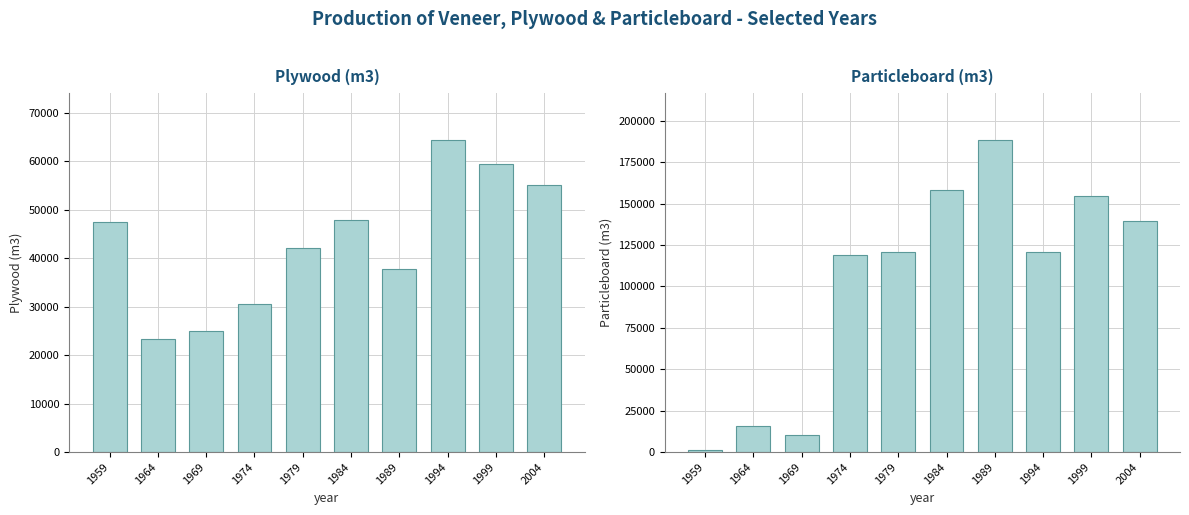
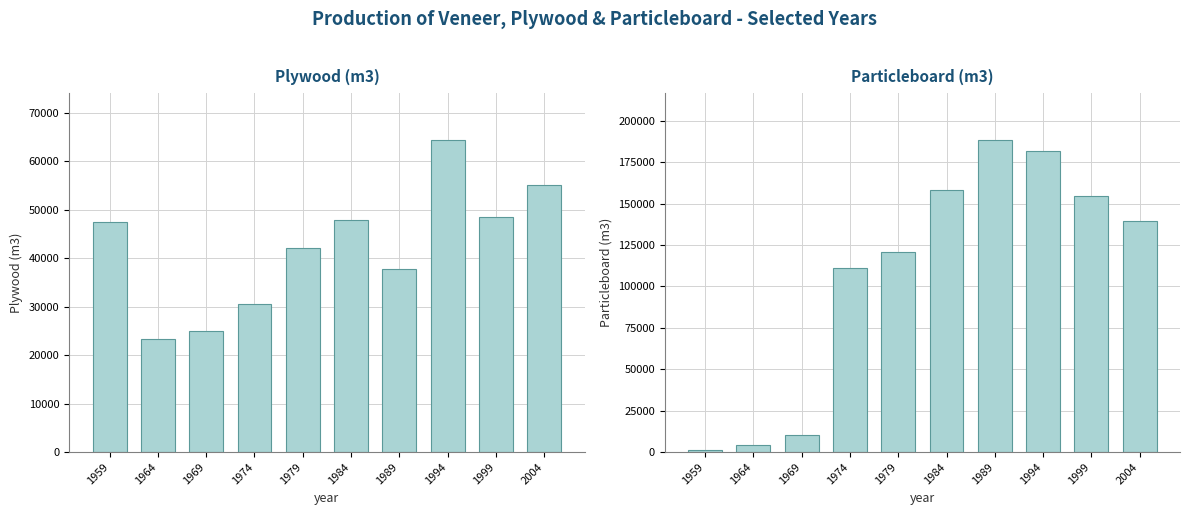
Plywood (m3), 1999: 59000 -> 49000
Particleboard (m3), 1964: 16000 -> 4000
Particleboard (m3), 1974: 119000 -> 111000
Particleboard (m3), 1994: 121000 -> 182000
